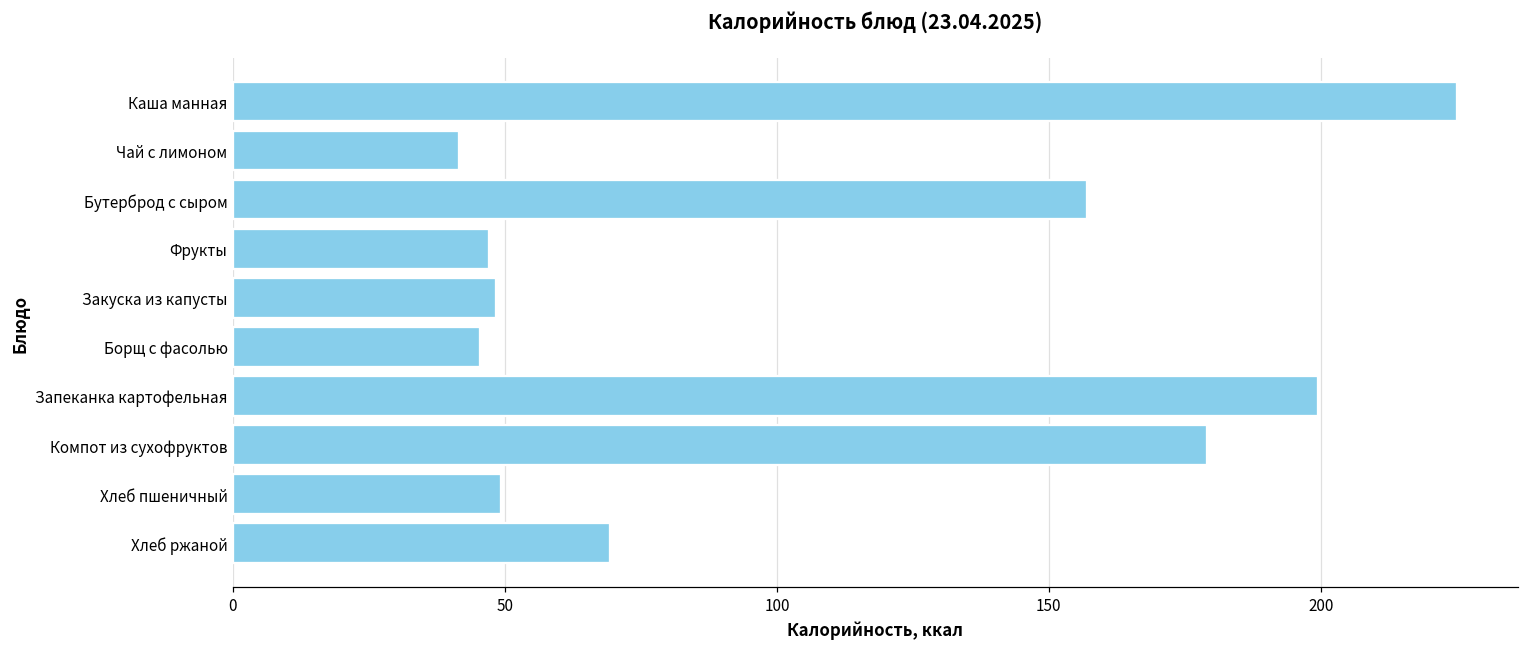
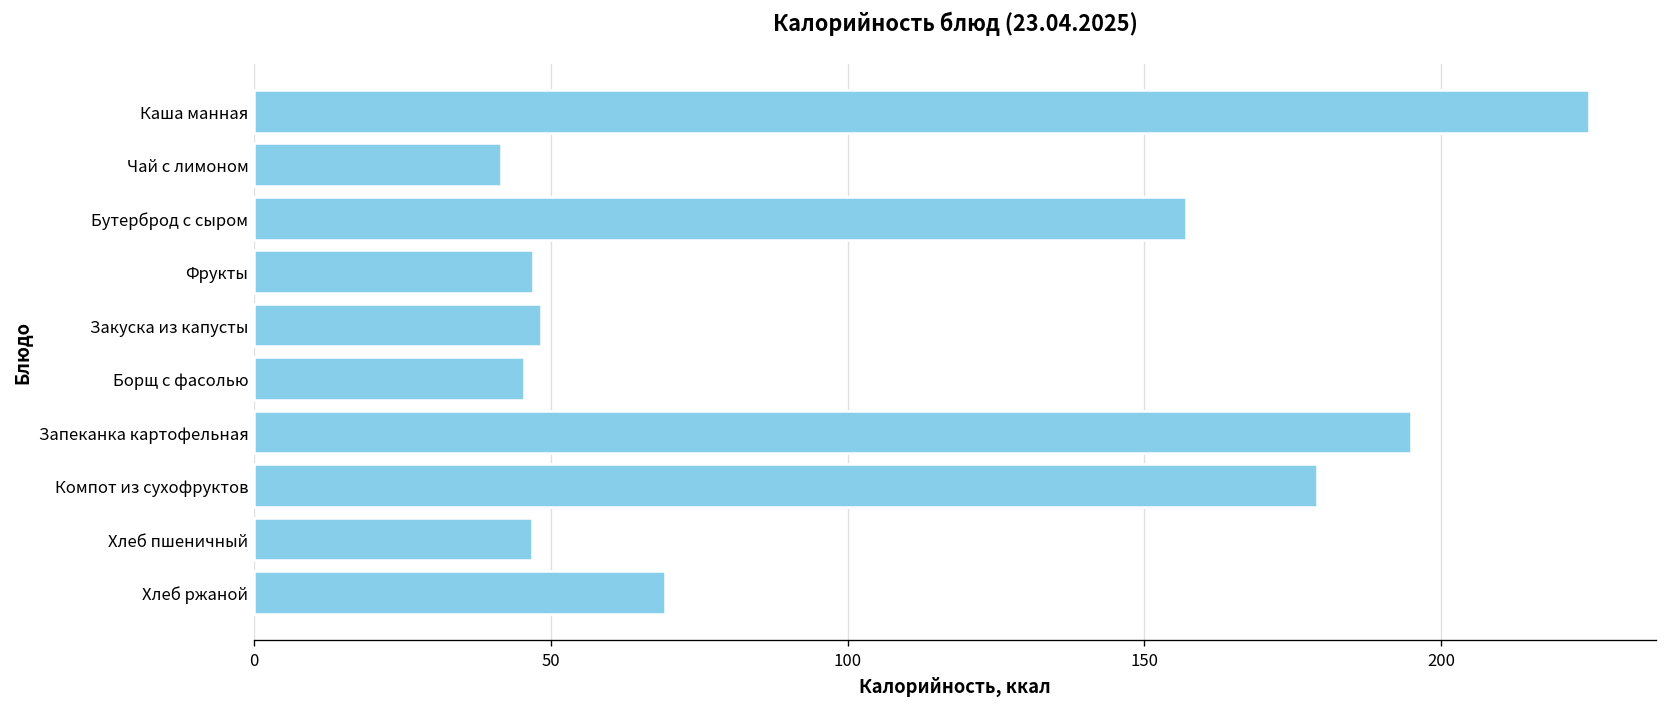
Запеканка картофельная: 199 -> 195
Хлеб пшеничный: 49 -> 47
